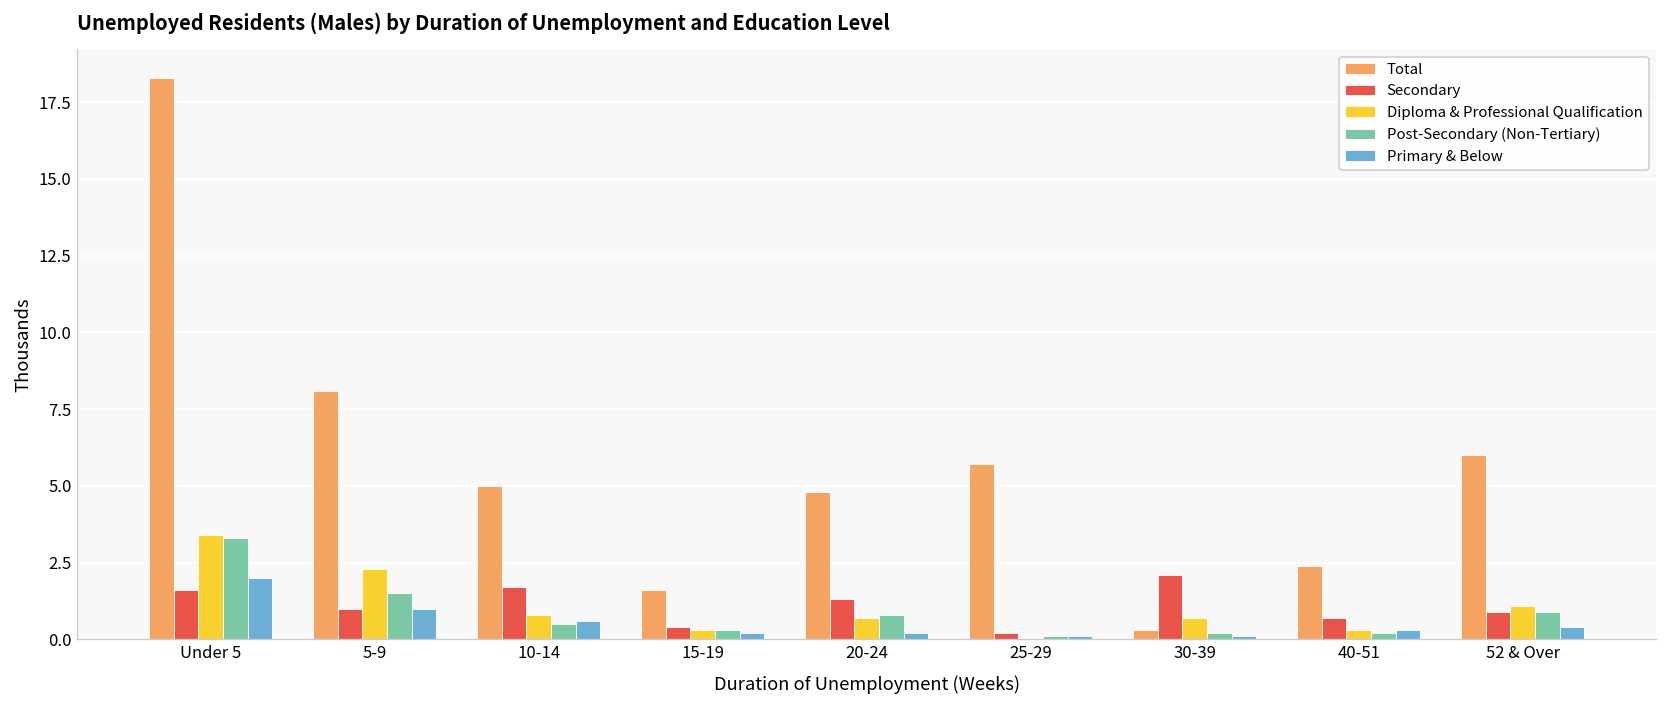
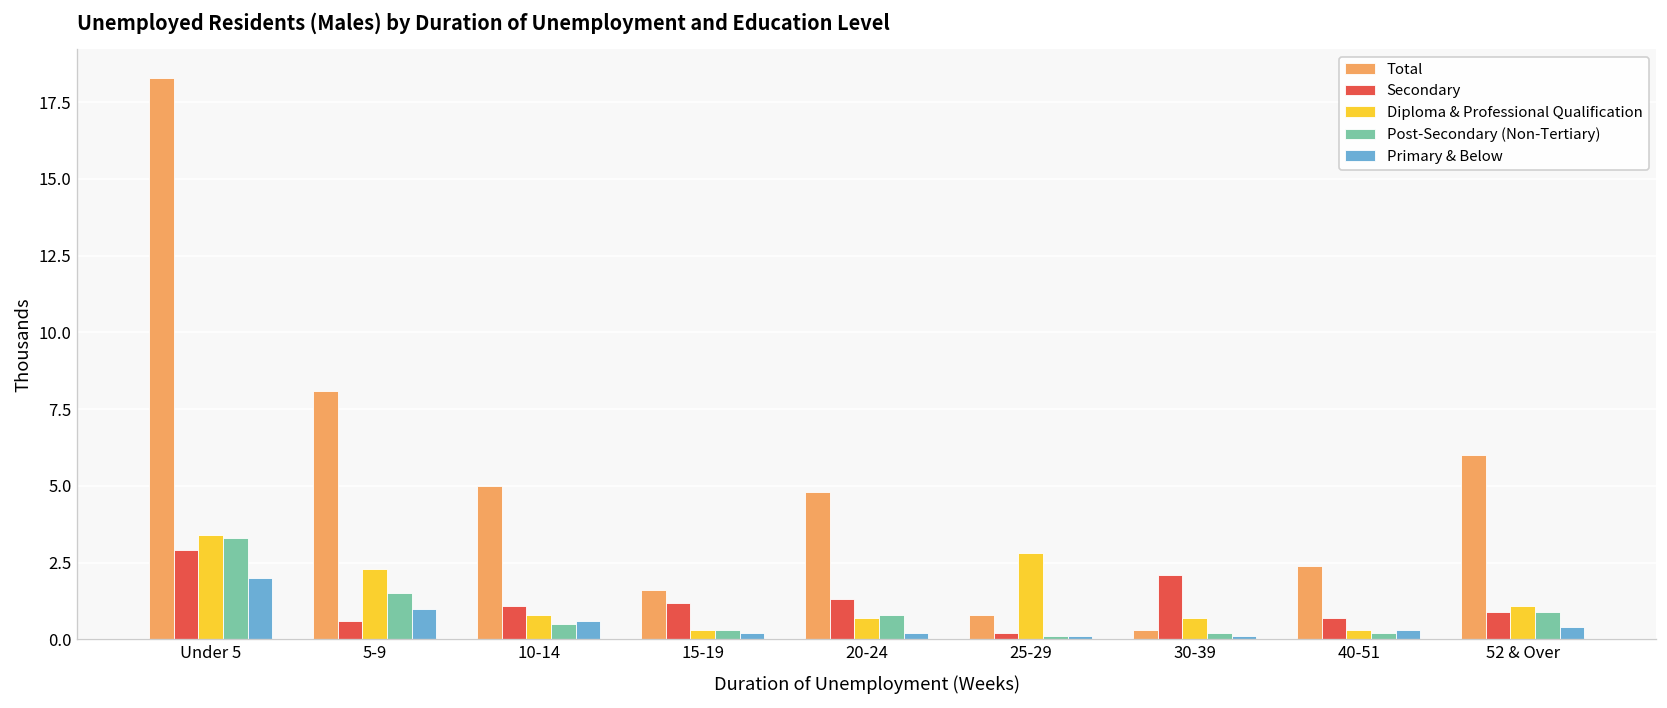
Secondary, Under 5: 1.6 -> 2.9
Secondary, 5-9: 1.0 -> 0.6
Secondary, 10-14: 1.7 -> 1.1
Secondary, 15-19: 0.4 -> 1.2
Total, 25-29: 5.7 -> 0.8
Diploma & Professional Qualification, 25-29: 0.0 -> 2.8
